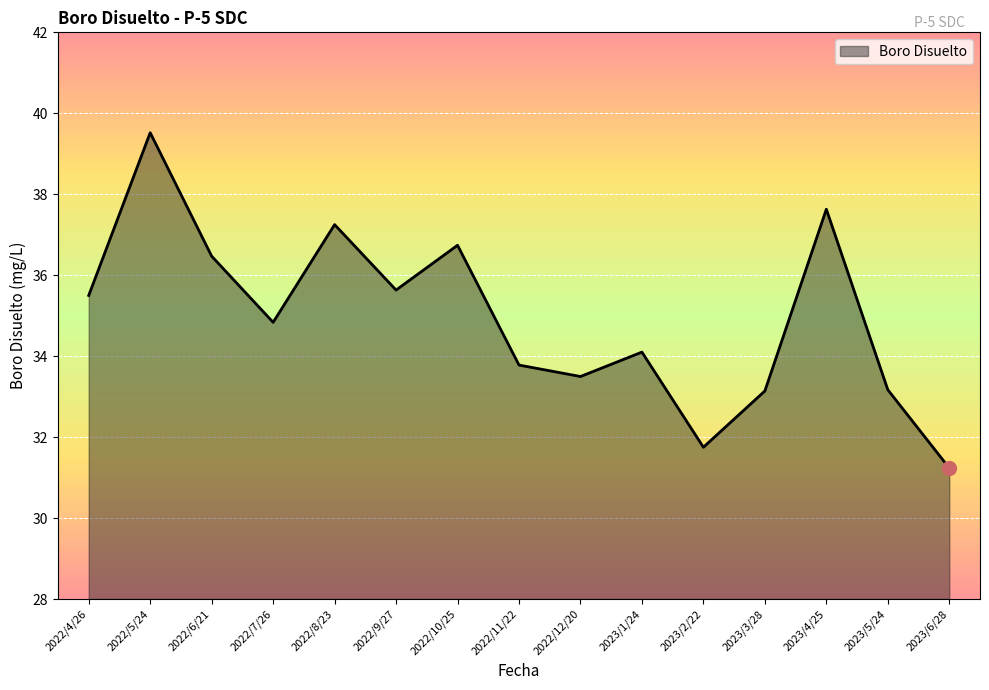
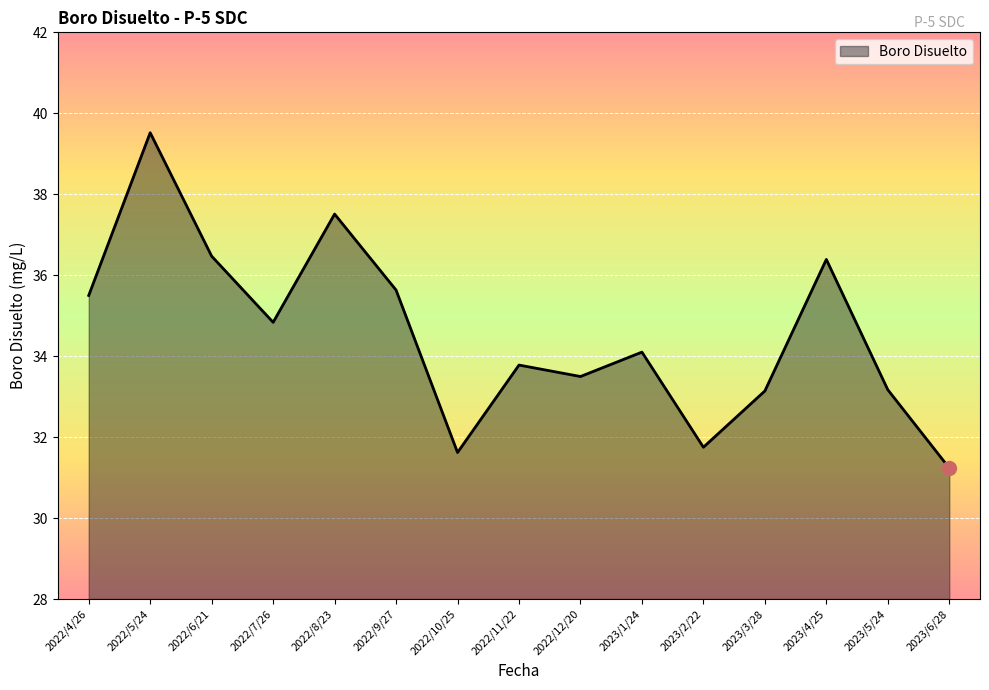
Boro Disuelto, 2022/8/23: 37.3 -> 37.5
Boro Disuelto, 2022/10/25: 36.7 -> 31.6
Boro Disuelto, 2023/4/25: 37.6 -> 36.4
